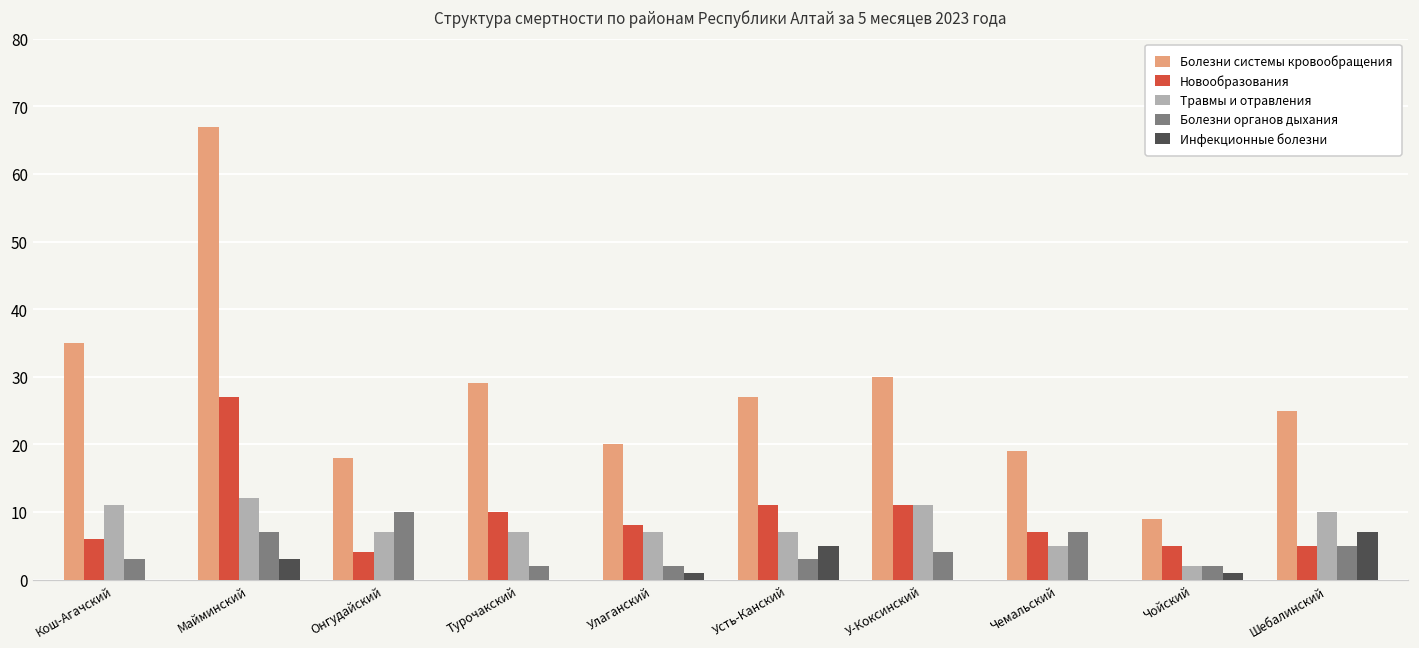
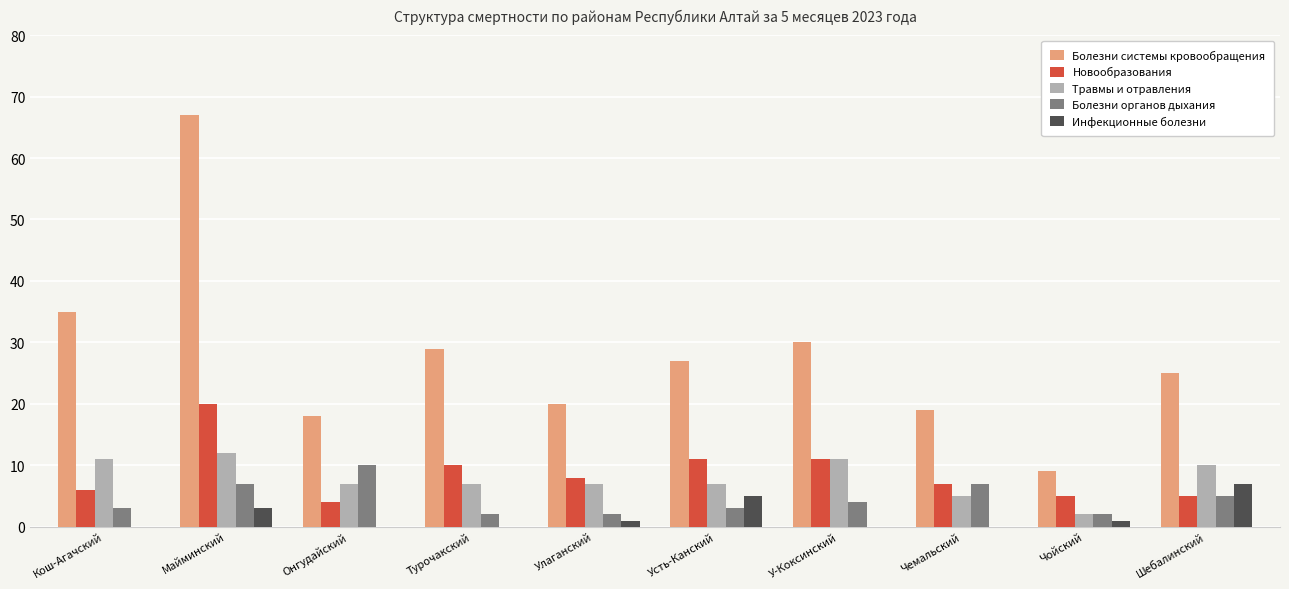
Новообразования, Майминский: 27 -> 20
